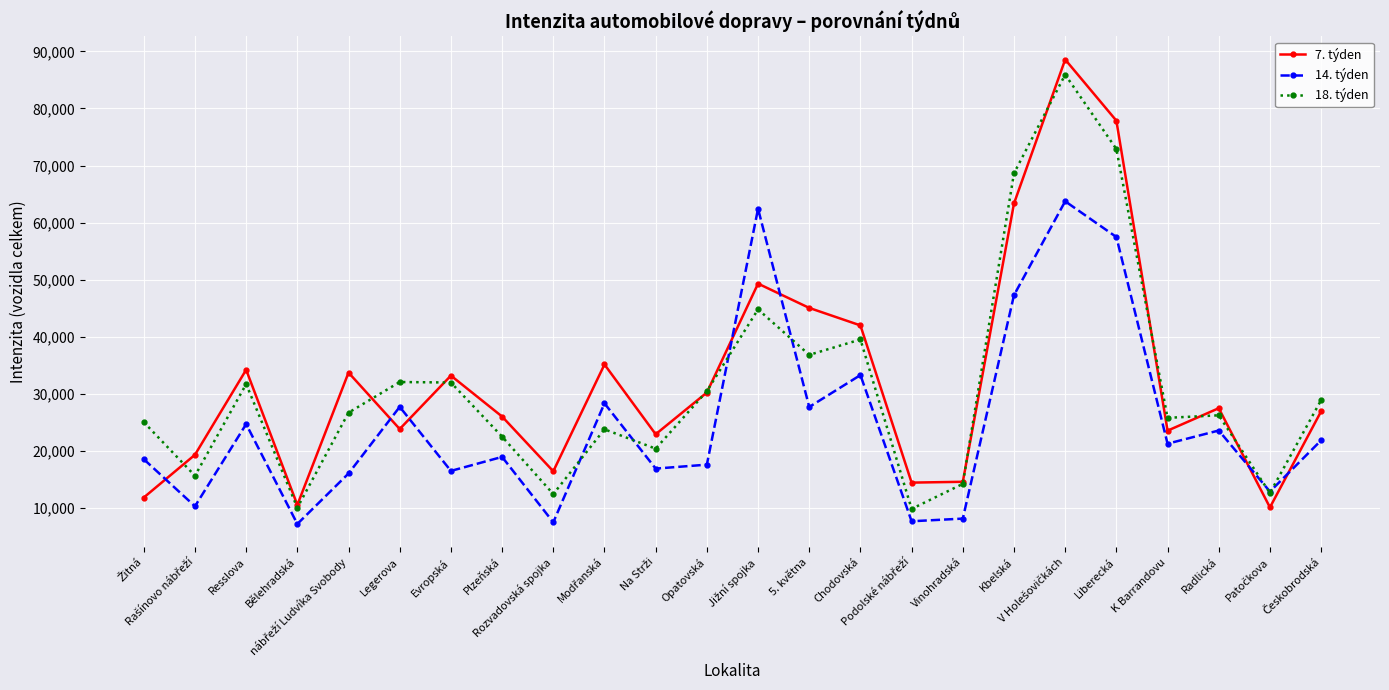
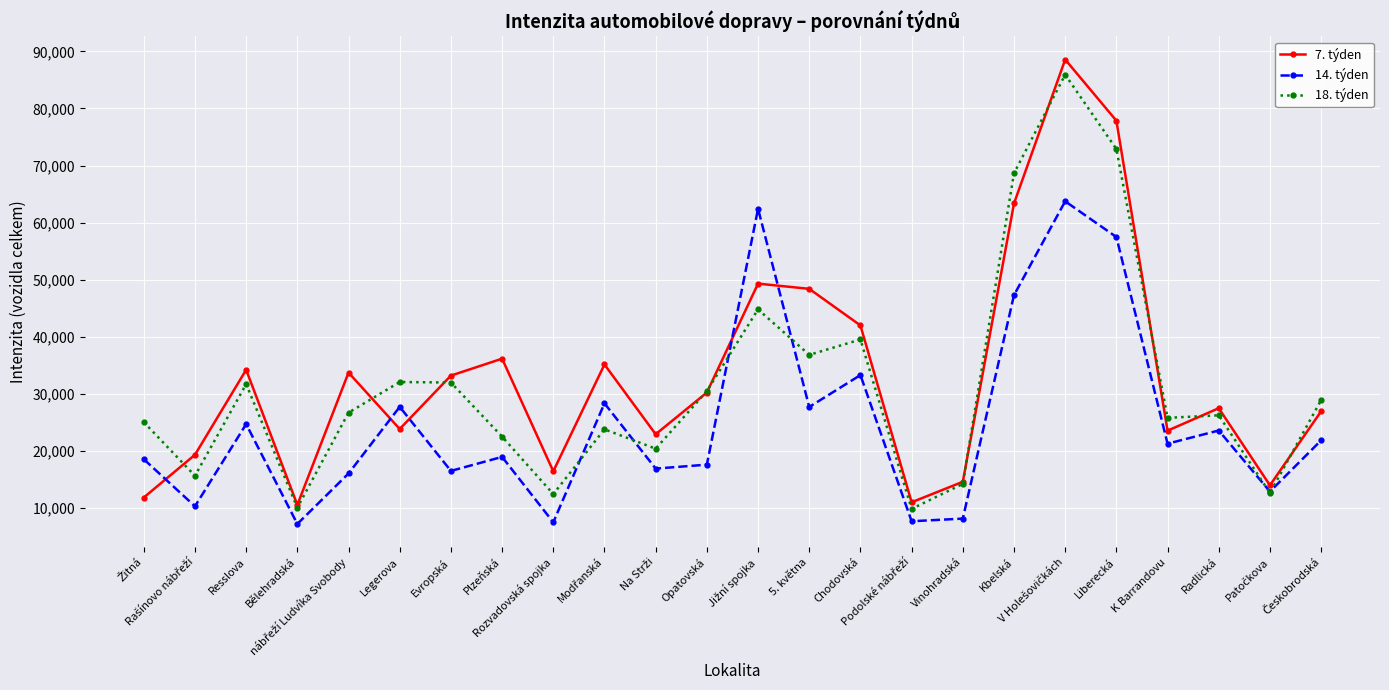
7. týden, Plzeňská: 26,000 -> 36,000
7. týden, 5. května: 45,000 -> 48,000
7. týden, Podolské nábřeží: 14,000 -> 11,000
7. týden, Patočkova: 10,000 -> 14,000
